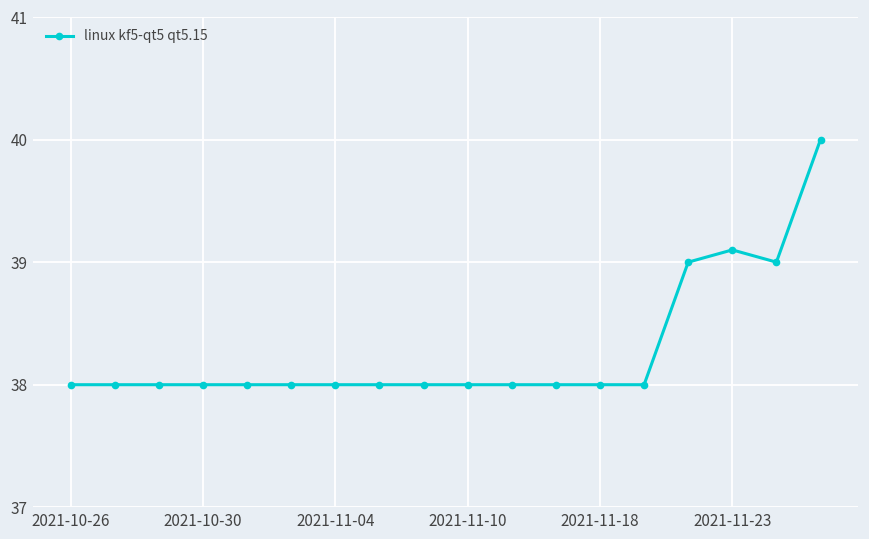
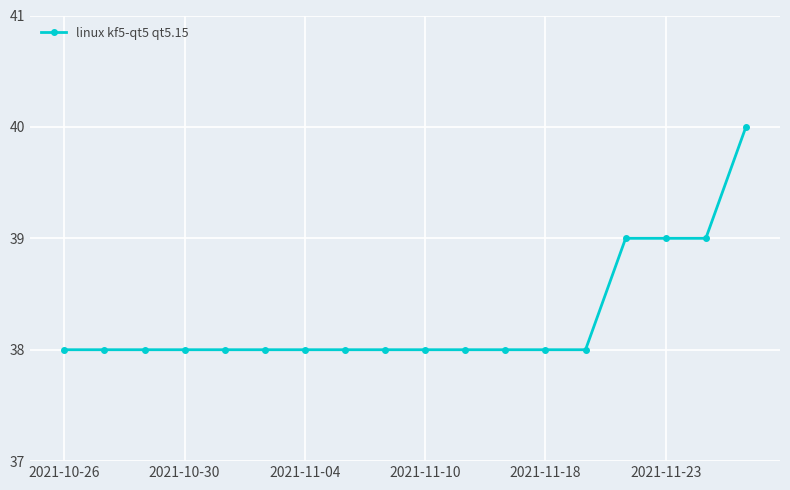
2021-11-23: 39.1 -> 39.0
